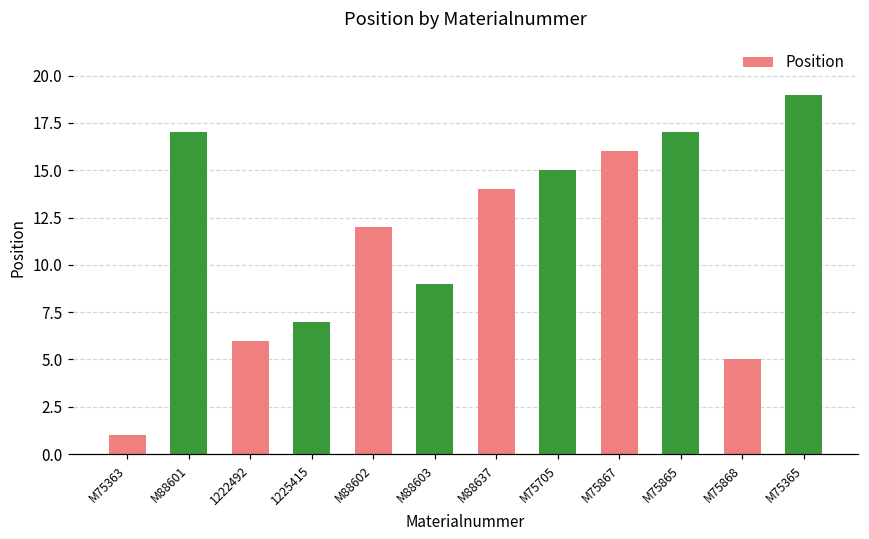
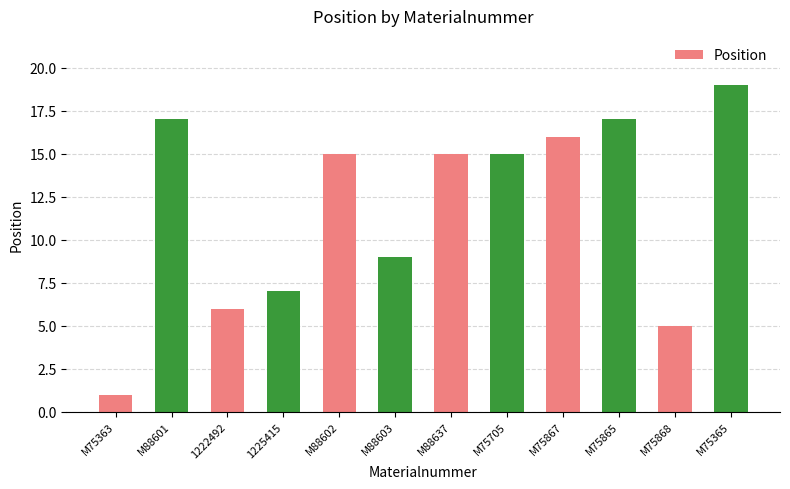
M88602: 12 -> 15
M88637: 14 -> 15
